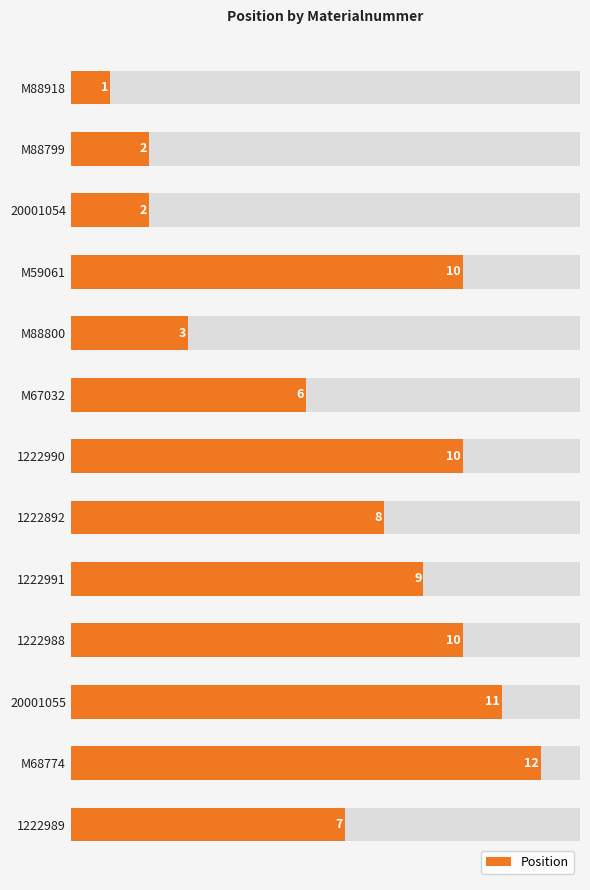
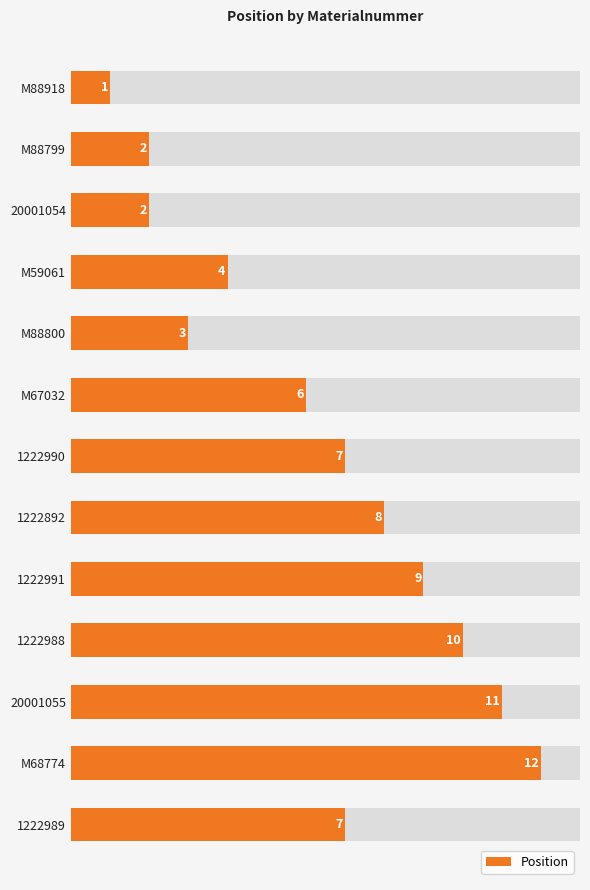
Position, M59061: 10 -> 4
Position, 1222990: 10 -> 7
